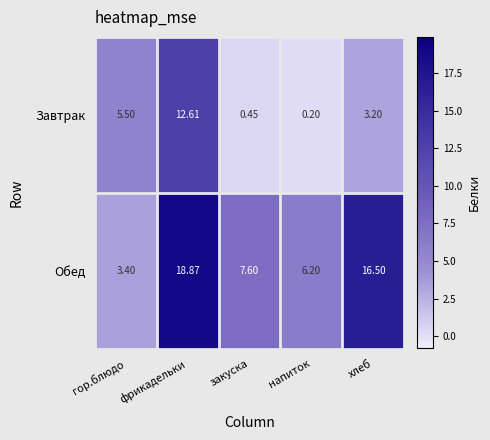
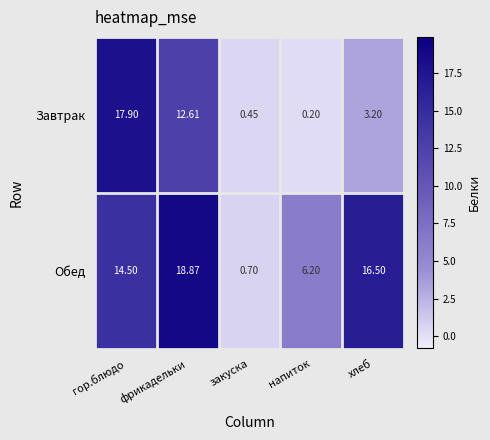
Завтрак, гор.блюдо: 5.50 -> 17.90
Обед, гор.блюдо: 3.40 -> 14.50
Обед, закуска: 7.60 -> 0.70
